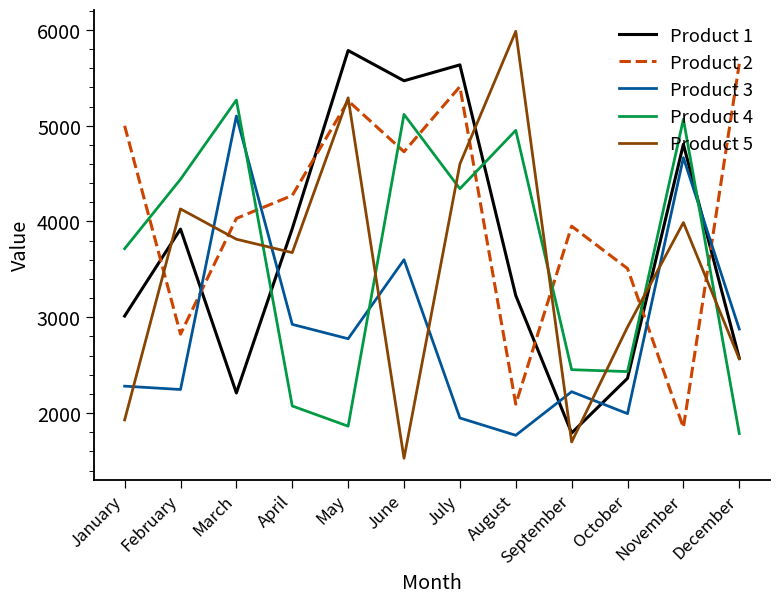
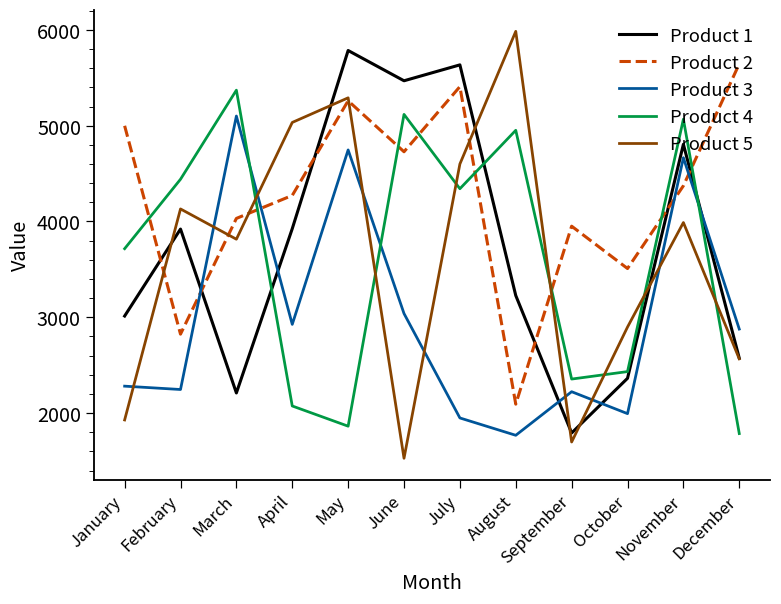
Product 4, March: 5300 -> 5400
Product 5, April: 3700 -> 5000
Product 3, May: 2800 -> 4700
Product 3, June: 3600 -> 3000
Product 4, September: 2500 -> 2400
Product 2, November: 1800 -> 4400
